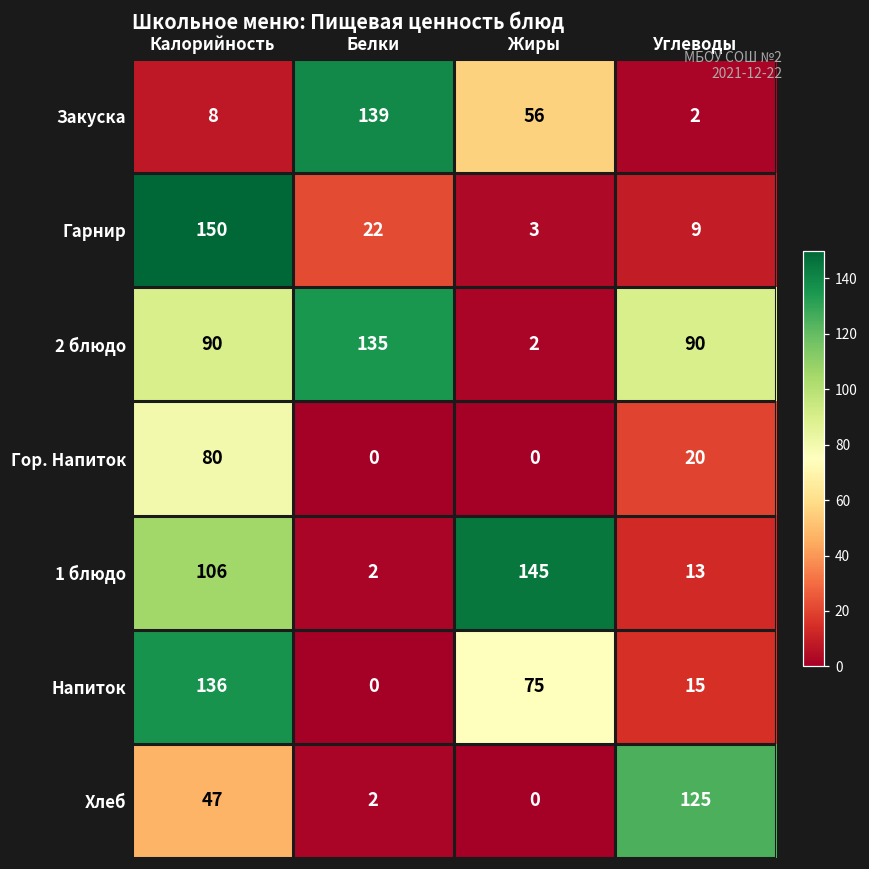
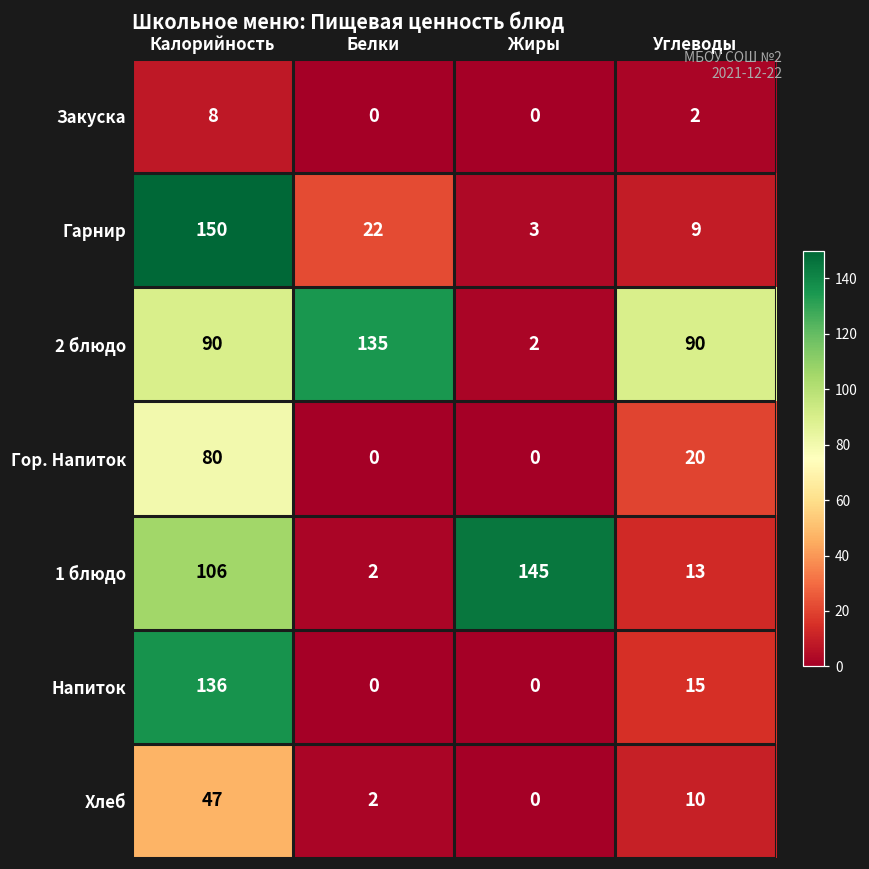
Закуска, Белки: 139 -> 0
Закуска, Жиры: 56 -> 0
Напиток, Жиры: 75 -> 0
Хлеб, Углеводы: 125 -> 10
